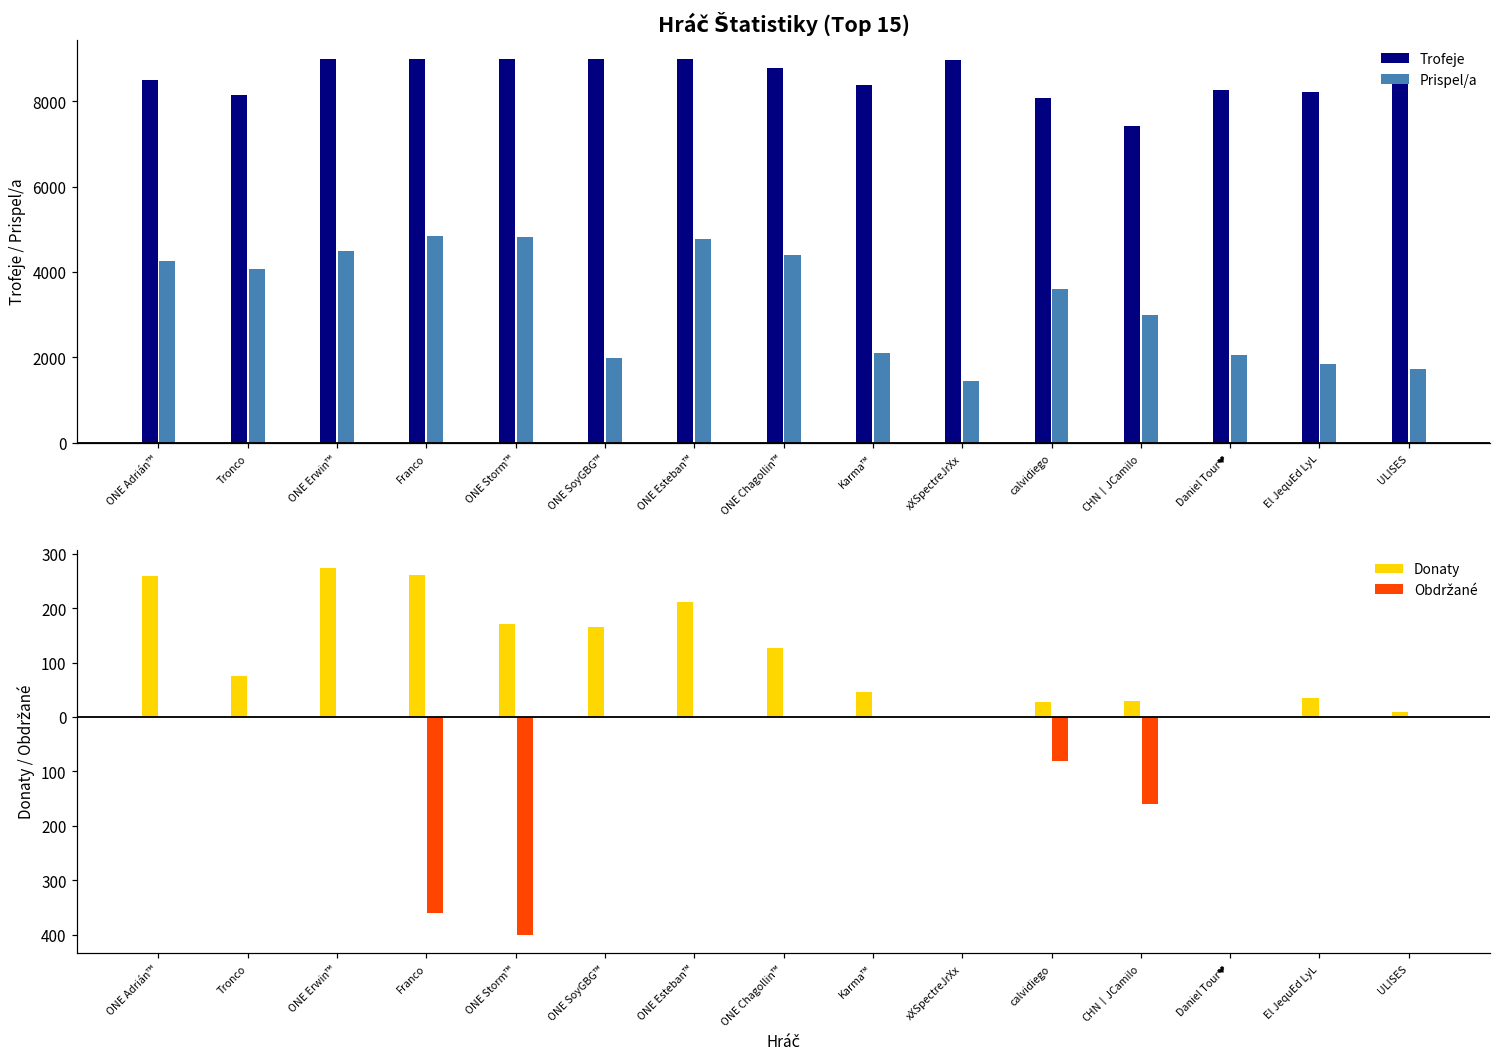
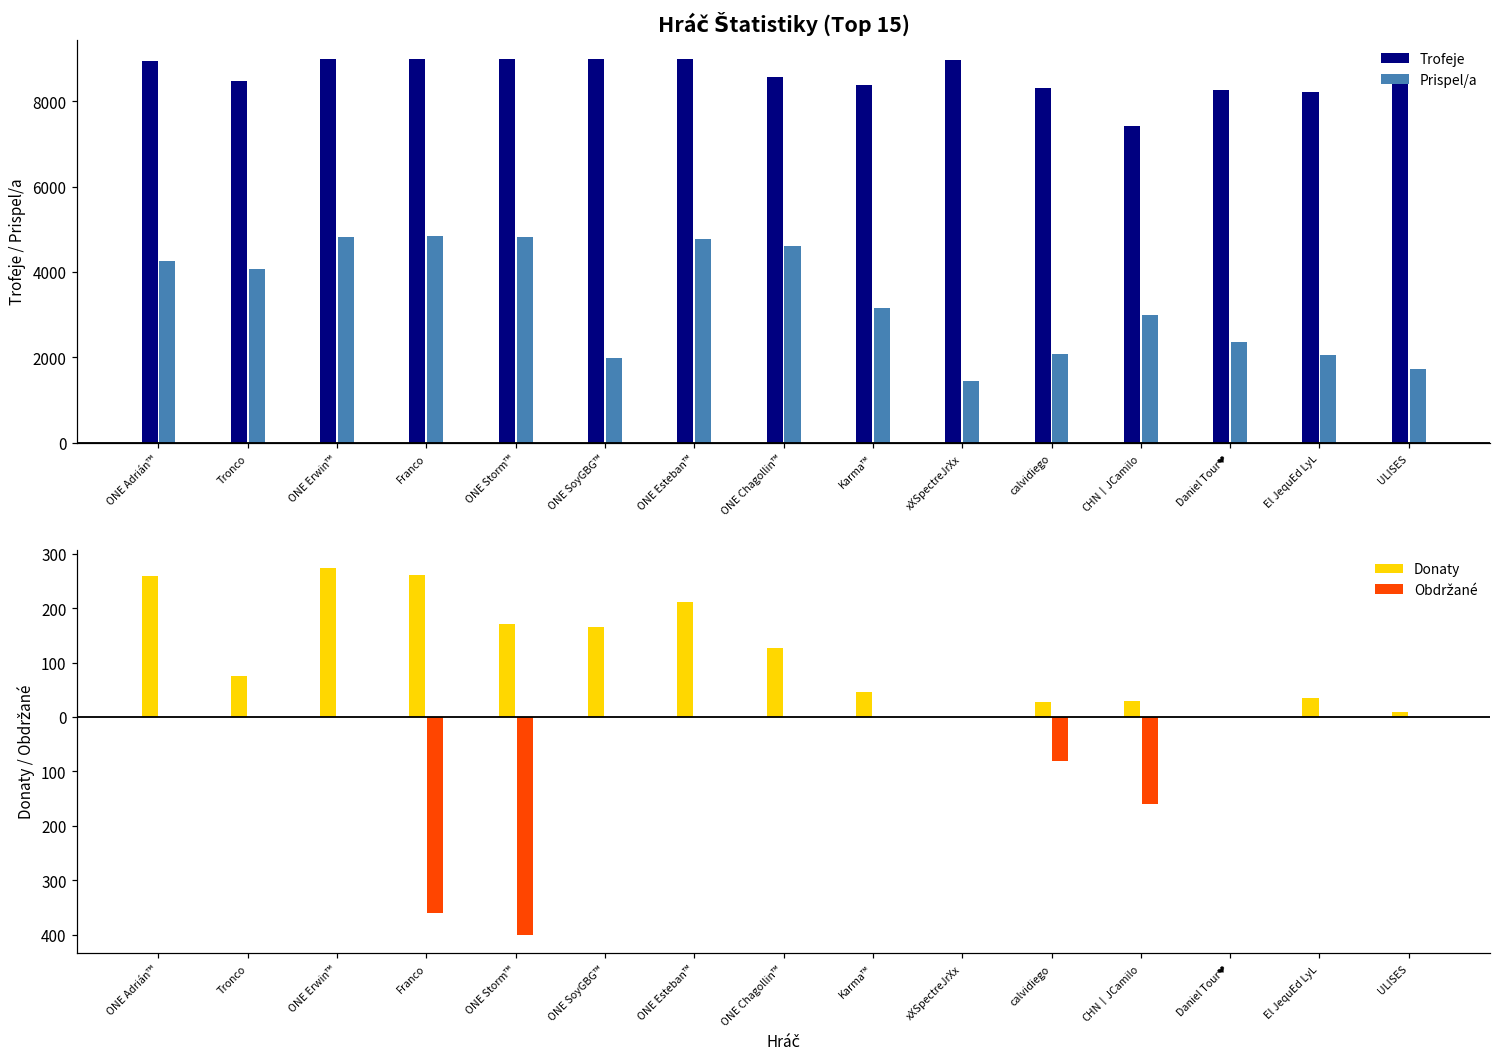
Hráč Štatistiky (Top 15), Trofeje, ONE Adrián™: 8500 -> 9000
Hráč Štatistiky (Top 15), Trofeje, Tronco: 8200 -> 8500
Hráč Štatistiky (Top 15), Prispel/a, ONE Erwin™️: 4500 -> 4800
Hráč Štatistiky (Top 15), Trofeje, ONE Chagollin™️: 8800 -> 8600
Hráč Štatistiky (Top 15), Prispel/a, ONE Chagollin™️: 4400 -> 4600
Hráč Štatistiky (Top 15), Prispel/a, Karma™: 2100 -> 3200
Hráč Štatistiky (Top 15), Trofeje, calvidiego: 8100 -> 8300
Hráč Štatistiky (Top 15), Prispel/a, calvidiego: 3600 -> 2100
Hráč Štatistiky (Top 15), Prispel/a, Daniel Tour❤️: 2100 -> 2400
Hráč Štatistiky (Top 15), Prispel/a, El JequEd LyL: 1800 -> 2100
